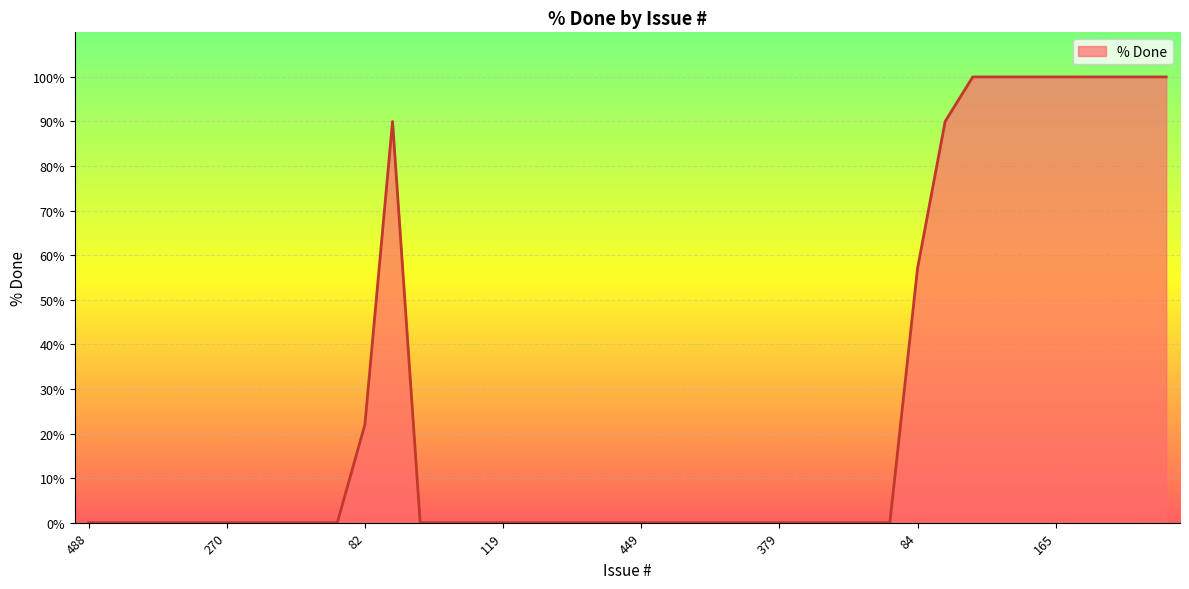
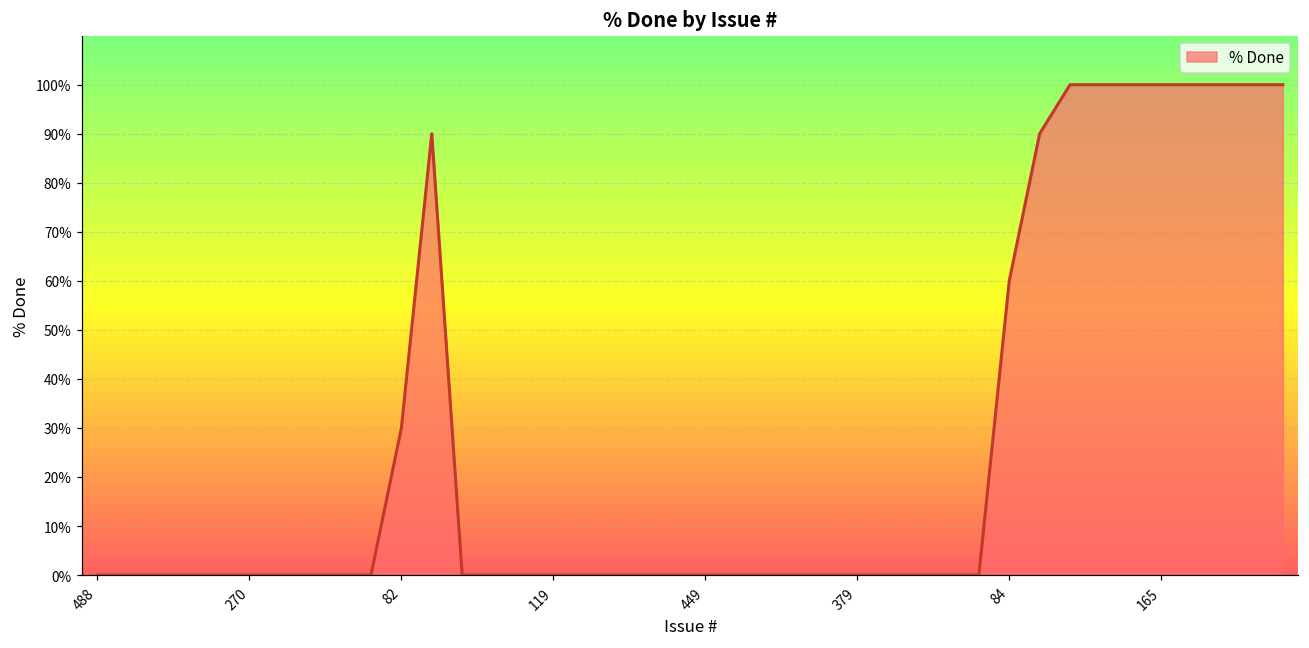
82: 22% -> 30%
84: 57% -> 60%
